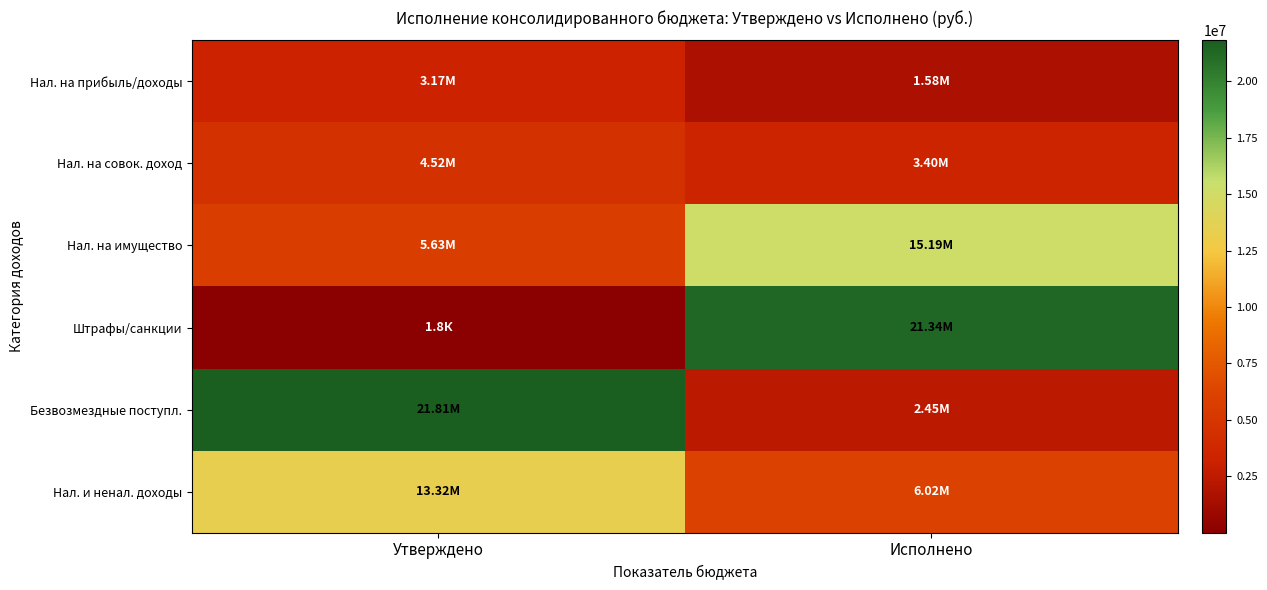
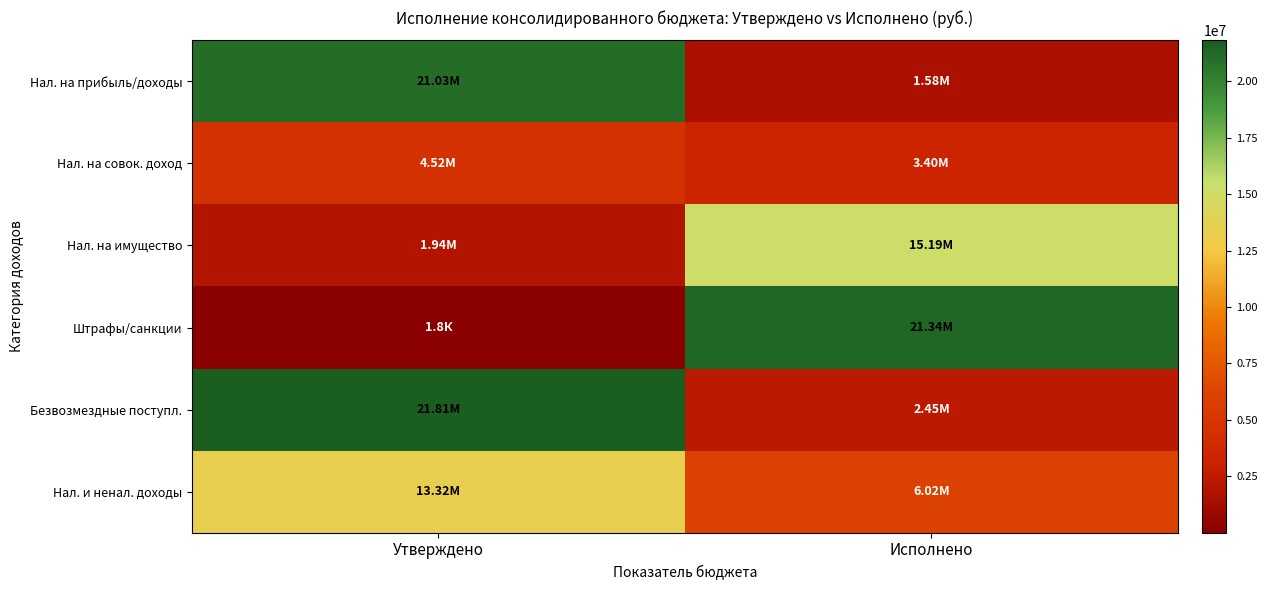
Нал. на прибыль/доходы, Утверждено: 3.17М -> 21.03М
Нал. на имущество, Утверждено: 5.63М -> 1.94М
